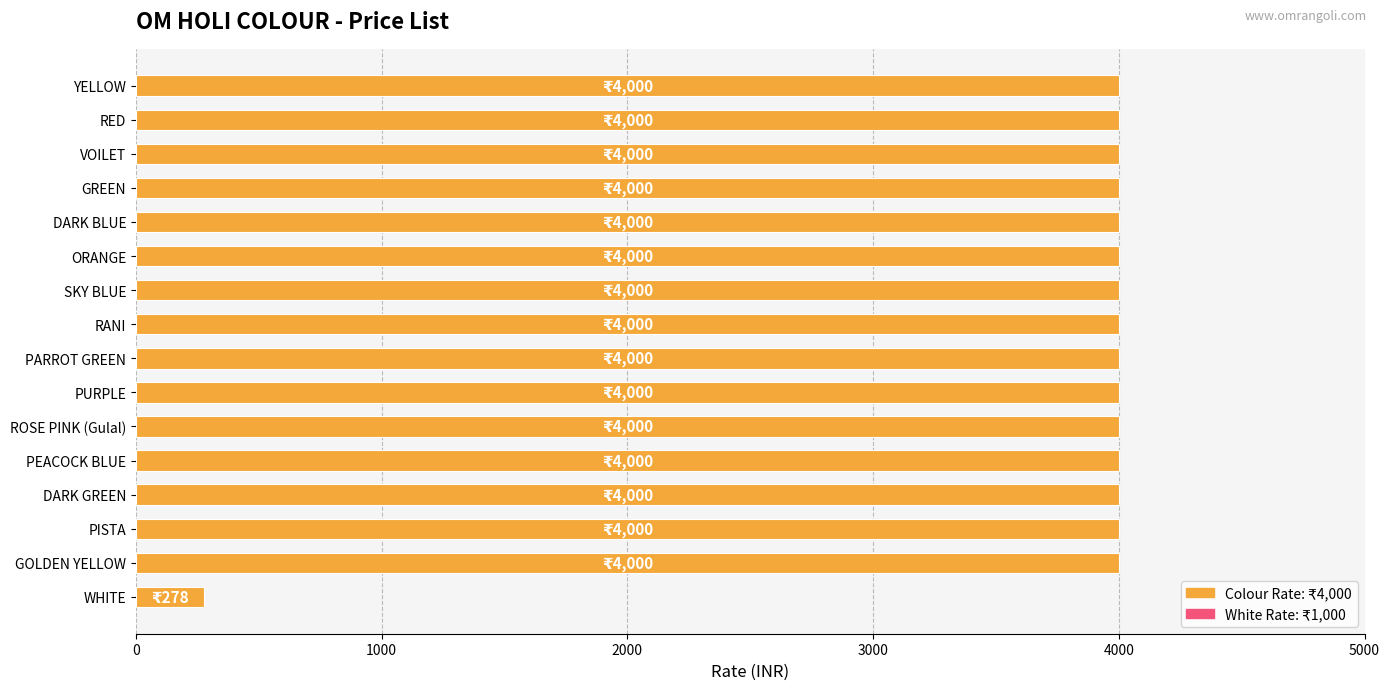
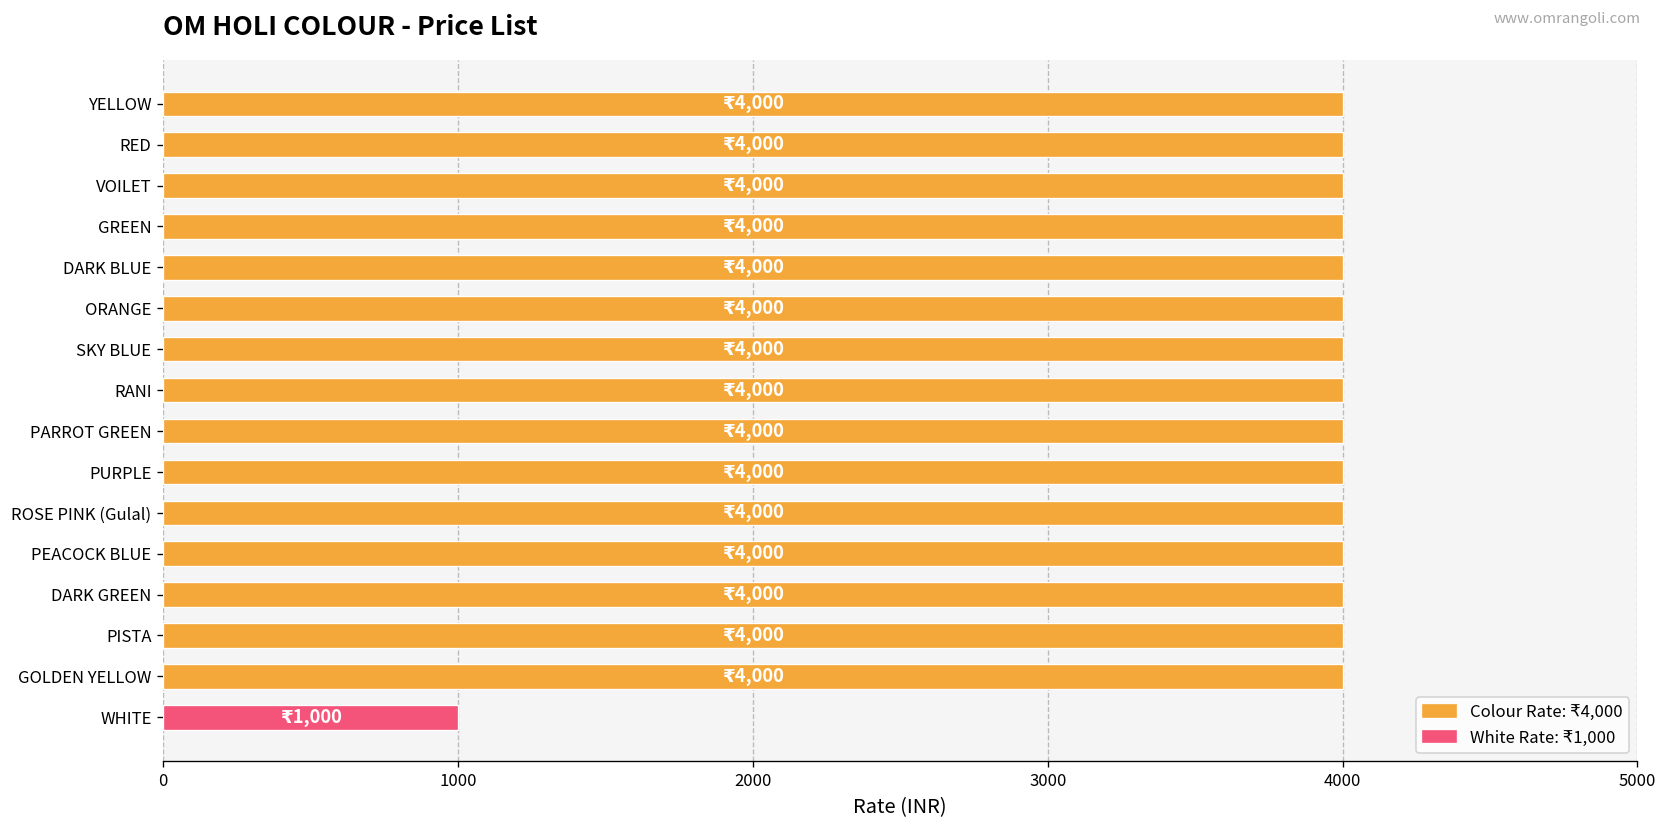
WHITE: 278 -> 1,000
